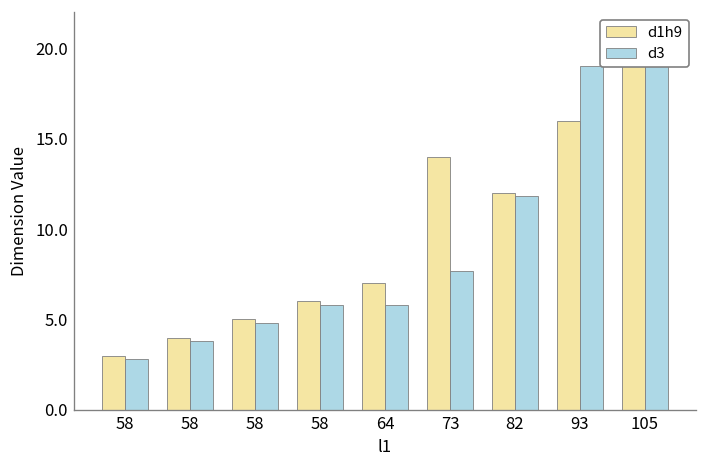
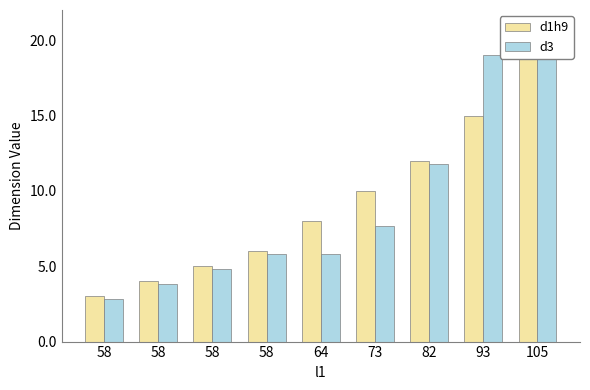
d1h9, 64: 7 -> 8
d1h9, 73: 14 -> 10
d1h9, 93: 16 -> 15
